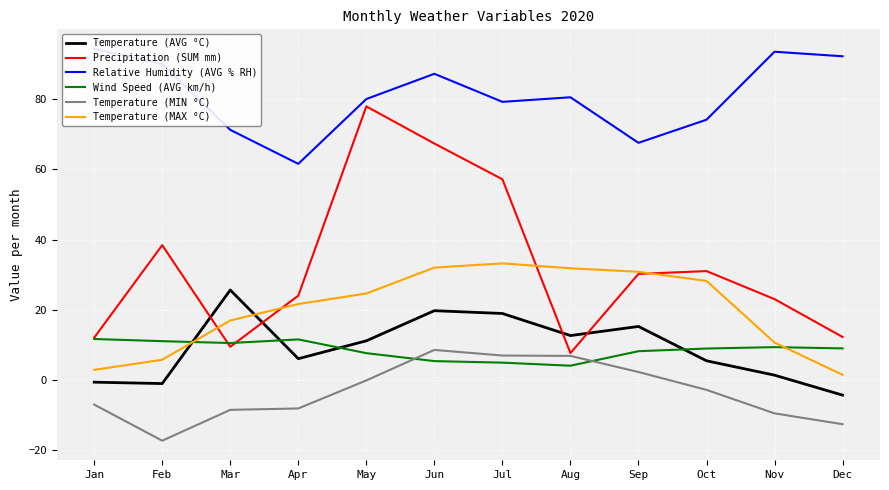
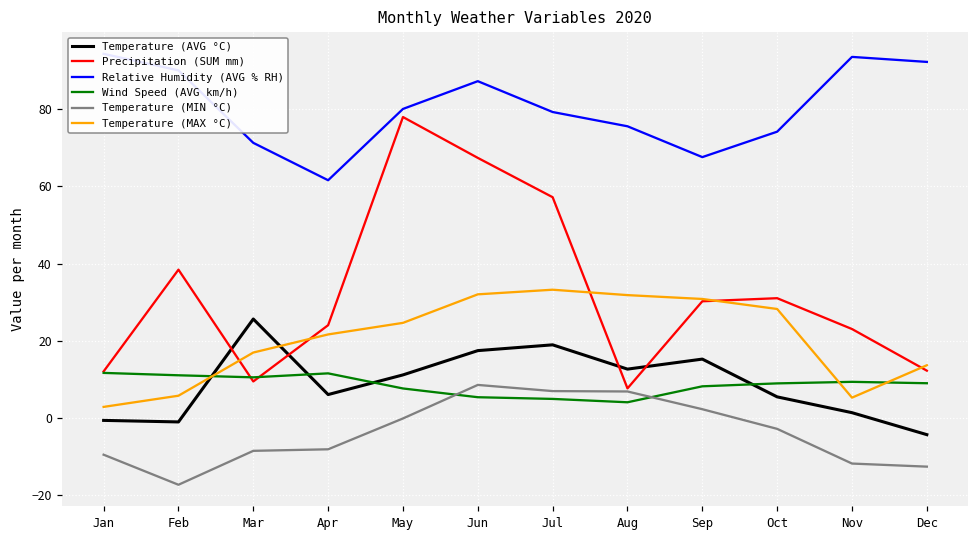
Temperature (MIN °C), Jan: -7 -> -10
Temperature (AVG °C), Jun: 20 -> 17
Relative Humidity (AVG % RH), Aug: 81 -> 76
Temperature (MIN °C), Nov: -10 -> -12
Temperature (MAX °C), Nov: 11 -> 5
Temperature (MAX °C), Dec: 1 -> 14
